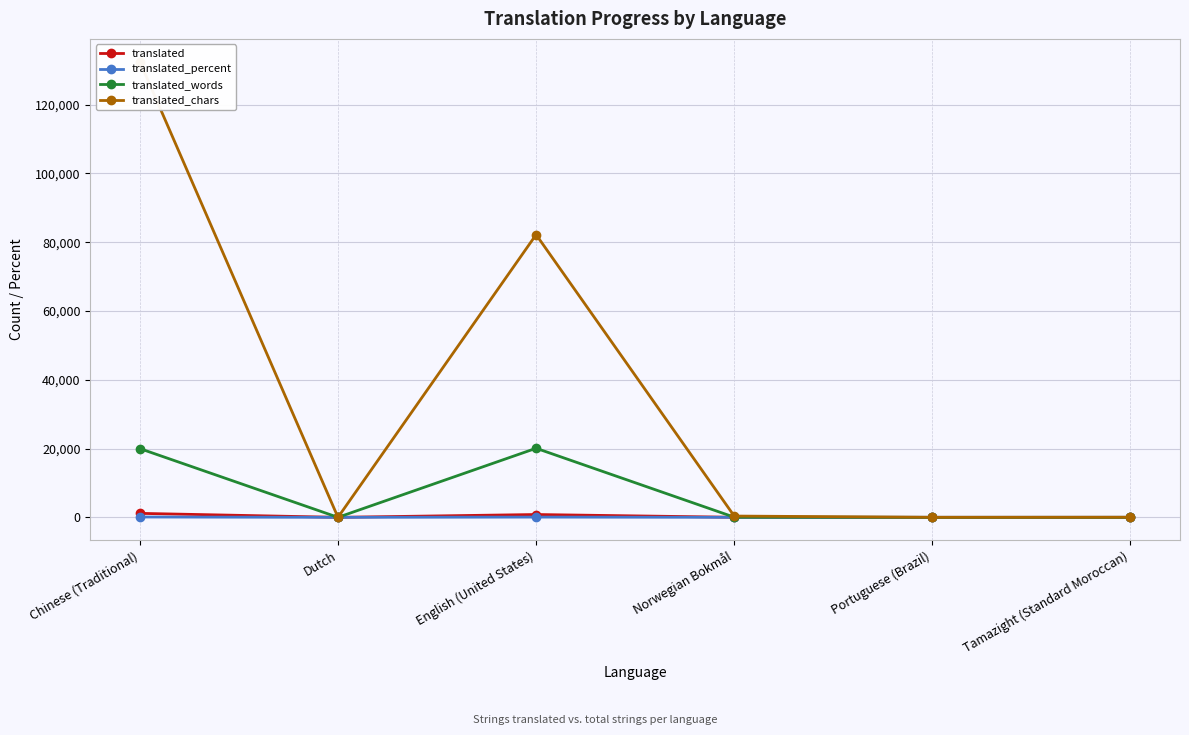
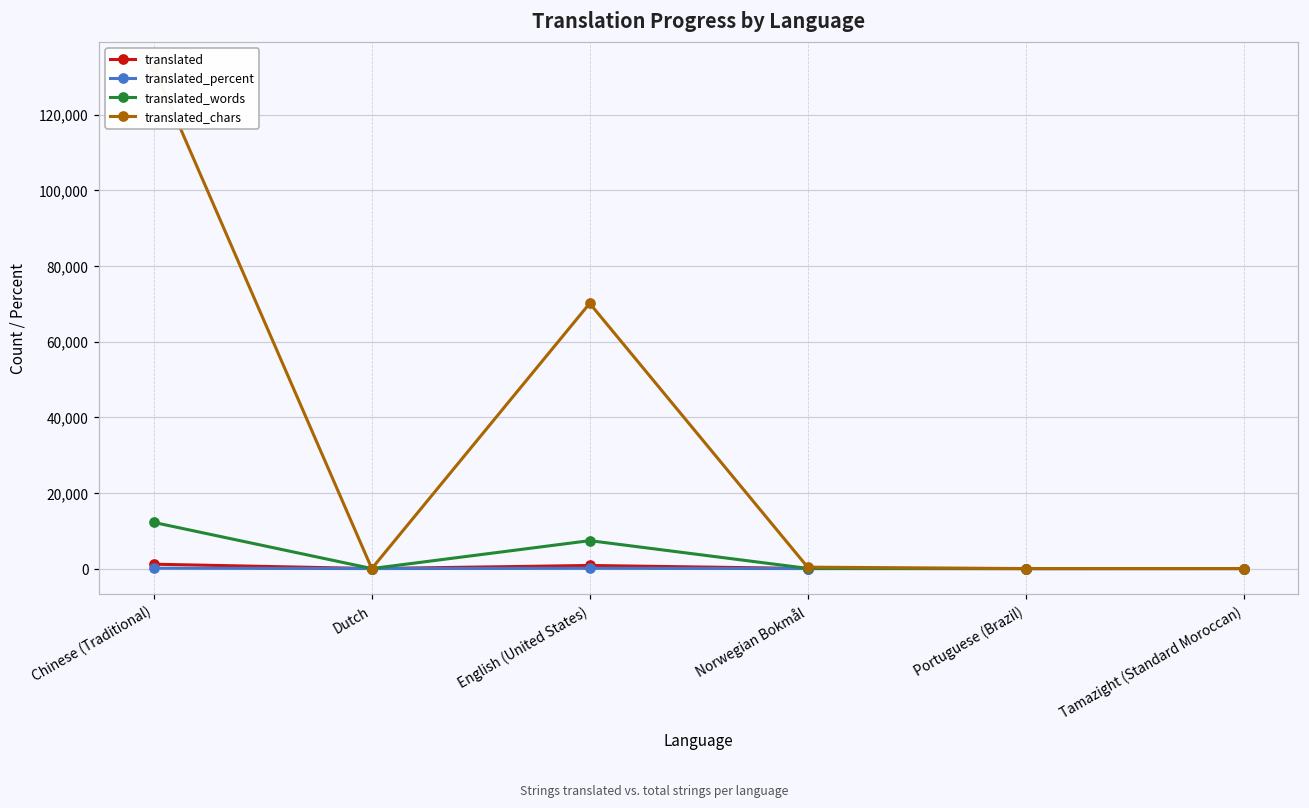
translated_words, Chinese (Traditional): 20,000 -> 12,000
translated_words, English (United States): 20,000 -> 7,000
translated_chars, English (United States): 82,000 -> 70,000
